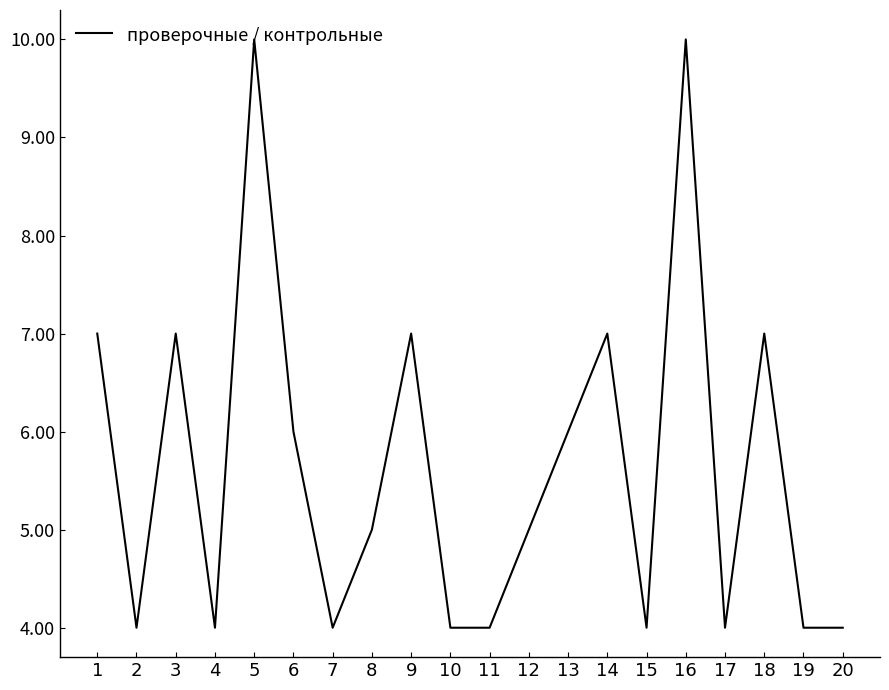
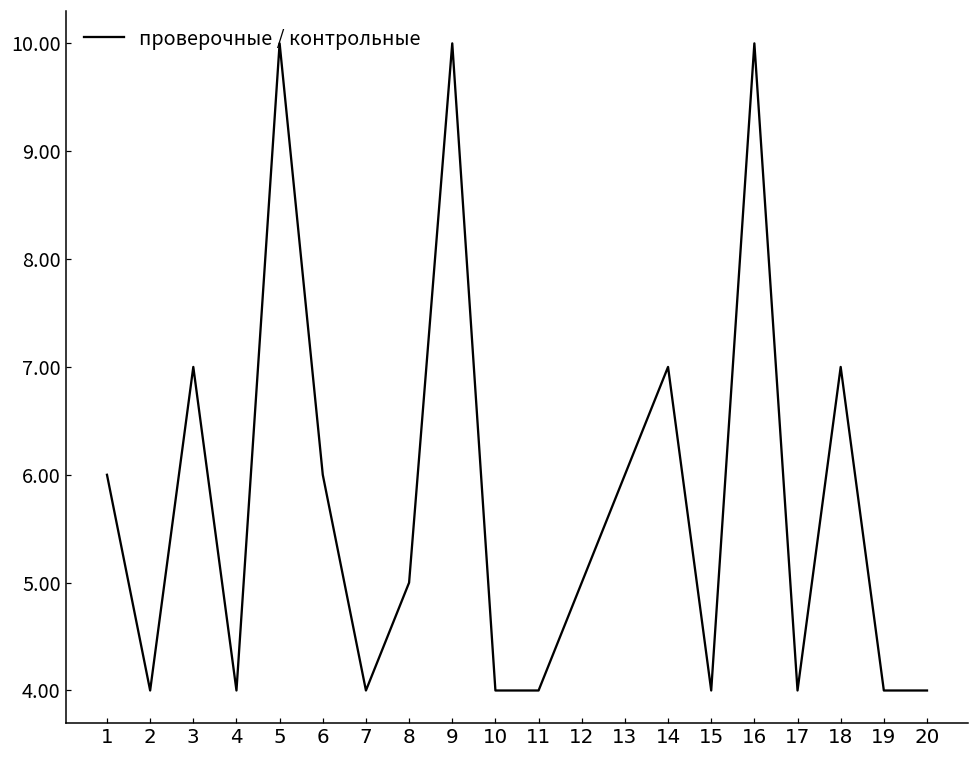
1: 7 -> 6
9: 7 -> 10
